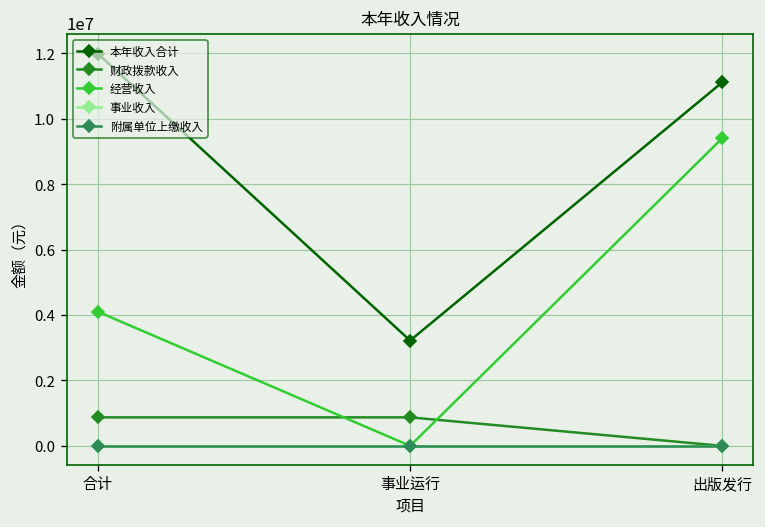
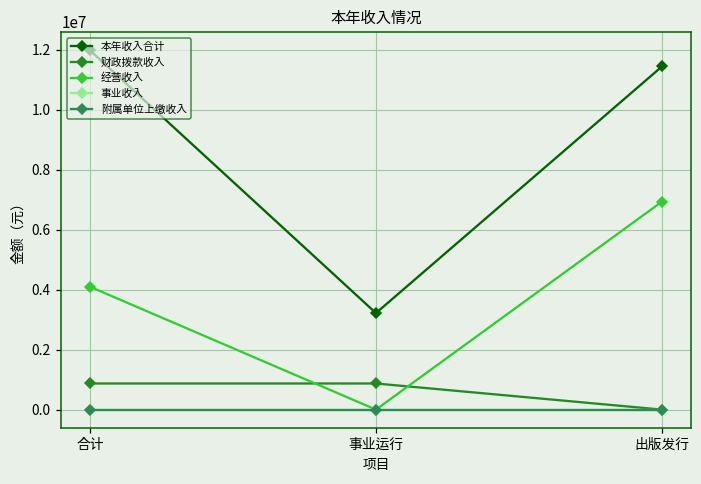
本年收入合计, 出版发行: 11100000 -> 11400000
经营收入, 出版发行: 9400000 -> 6900000
